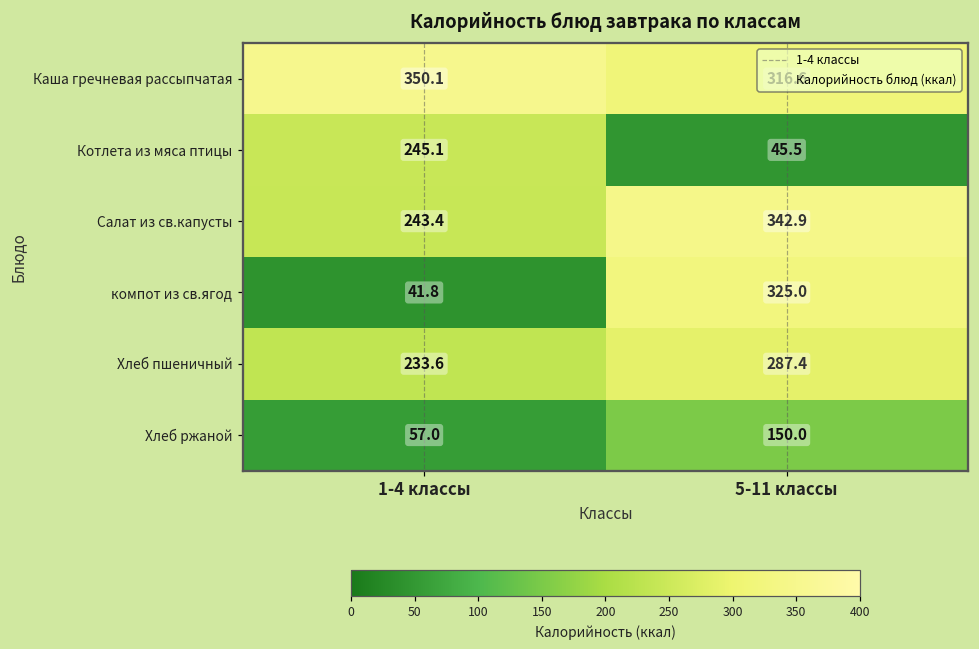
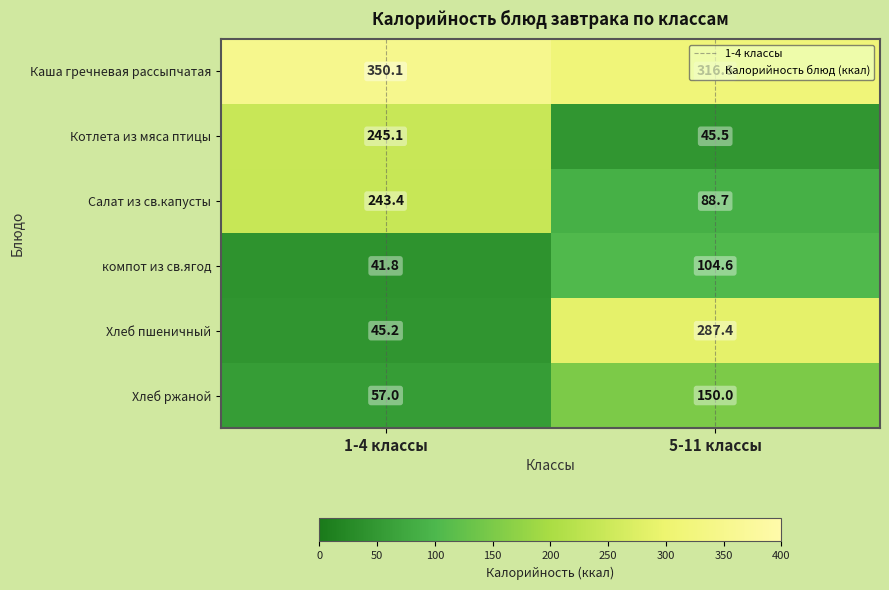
Салат из св.капусты, 5-11 классы: 342.9 -> 88.7
компот из св.ягод, 5-11 классы: 325.0 -> 104.6
Хлеб пшеничный, 1-4 классы: 233.6 -> 45.2
